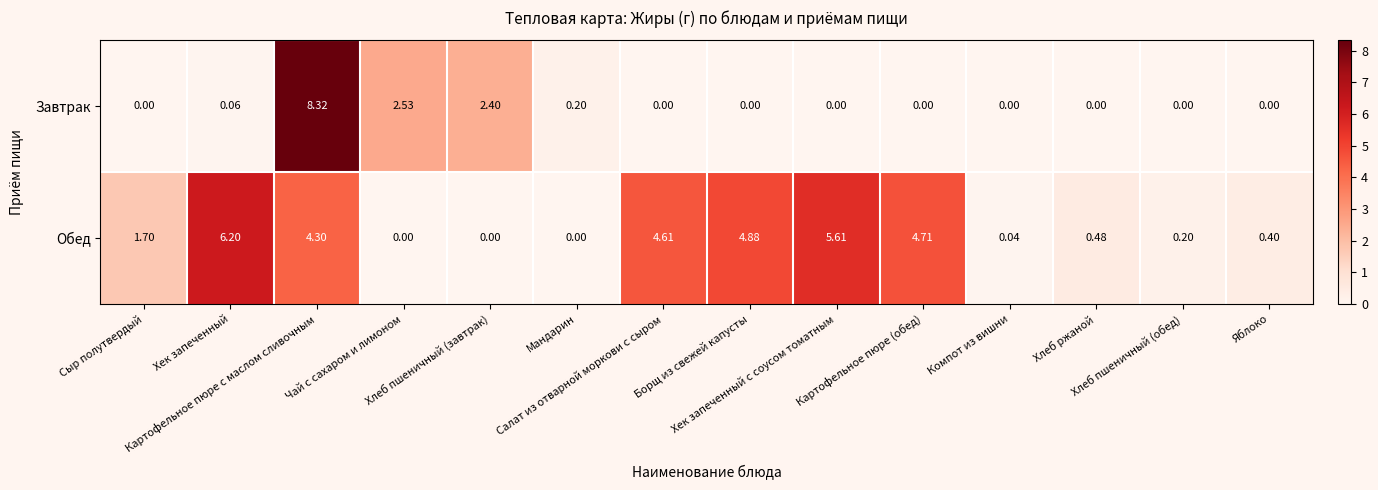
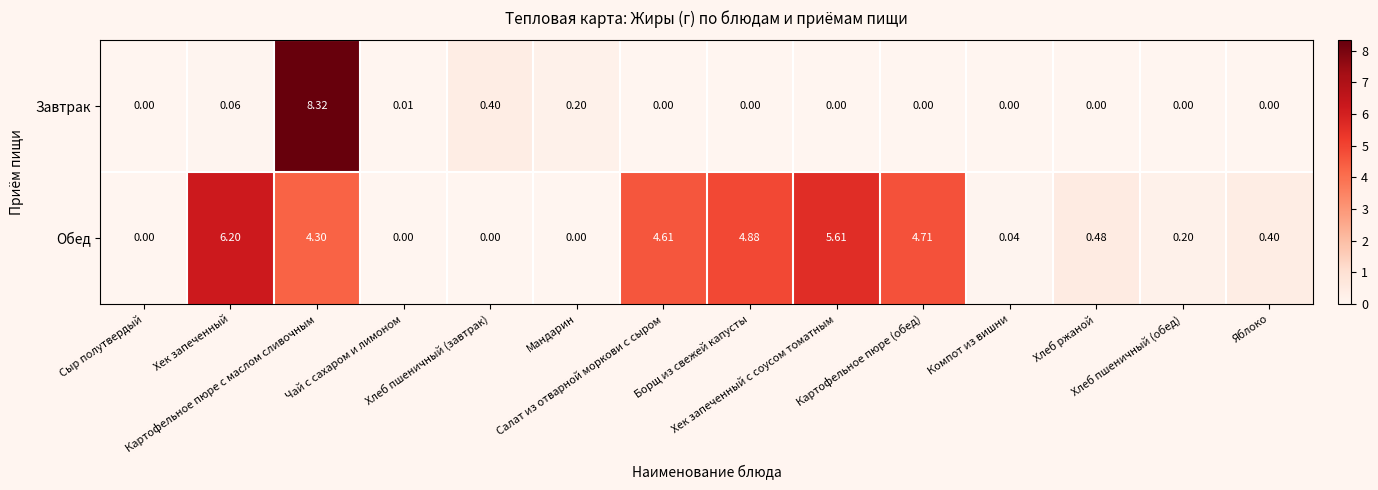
Завтрак, Чай с сахаром и лимоном: 2.53 -> 0.01
Завтрак, Хлеб пшеничный (завтрак): 2.40 -> 0.40
Обед, Сыр полутвердый: 1.70 -> 0.00
